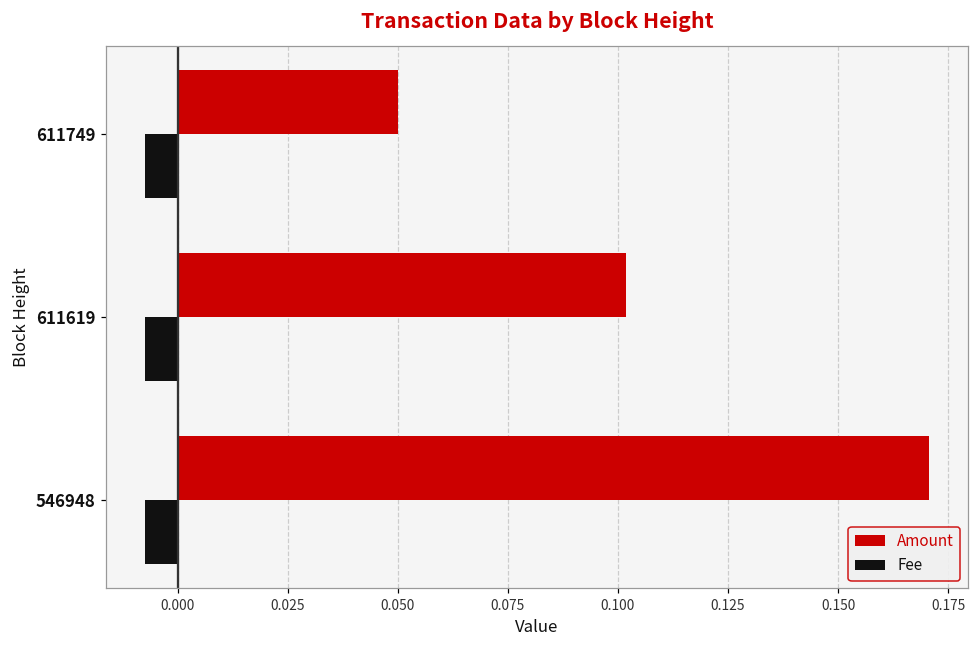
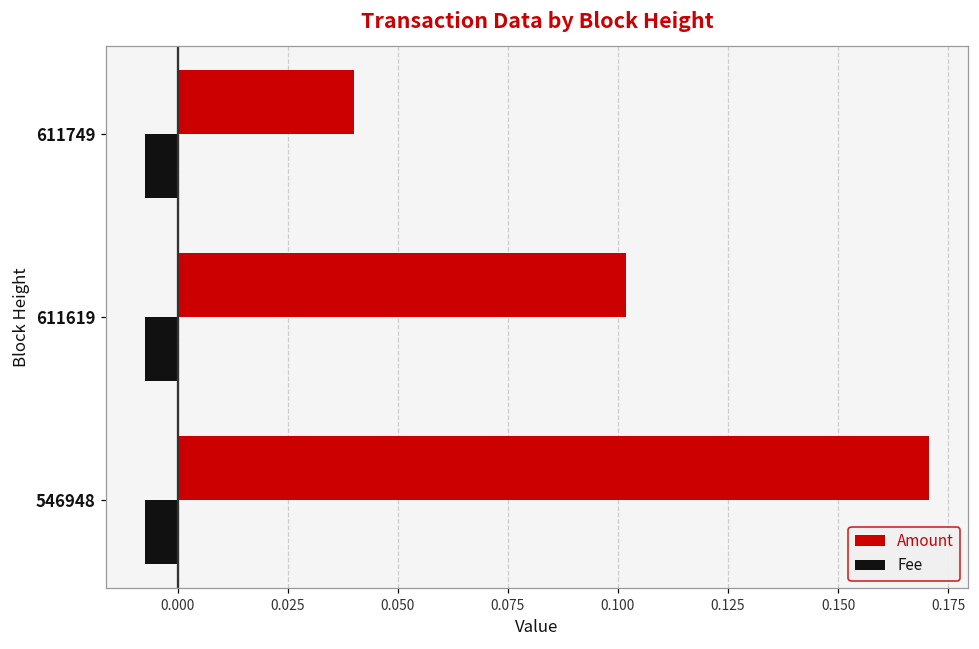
Amount, 611749: 0.05 -> 0.04
